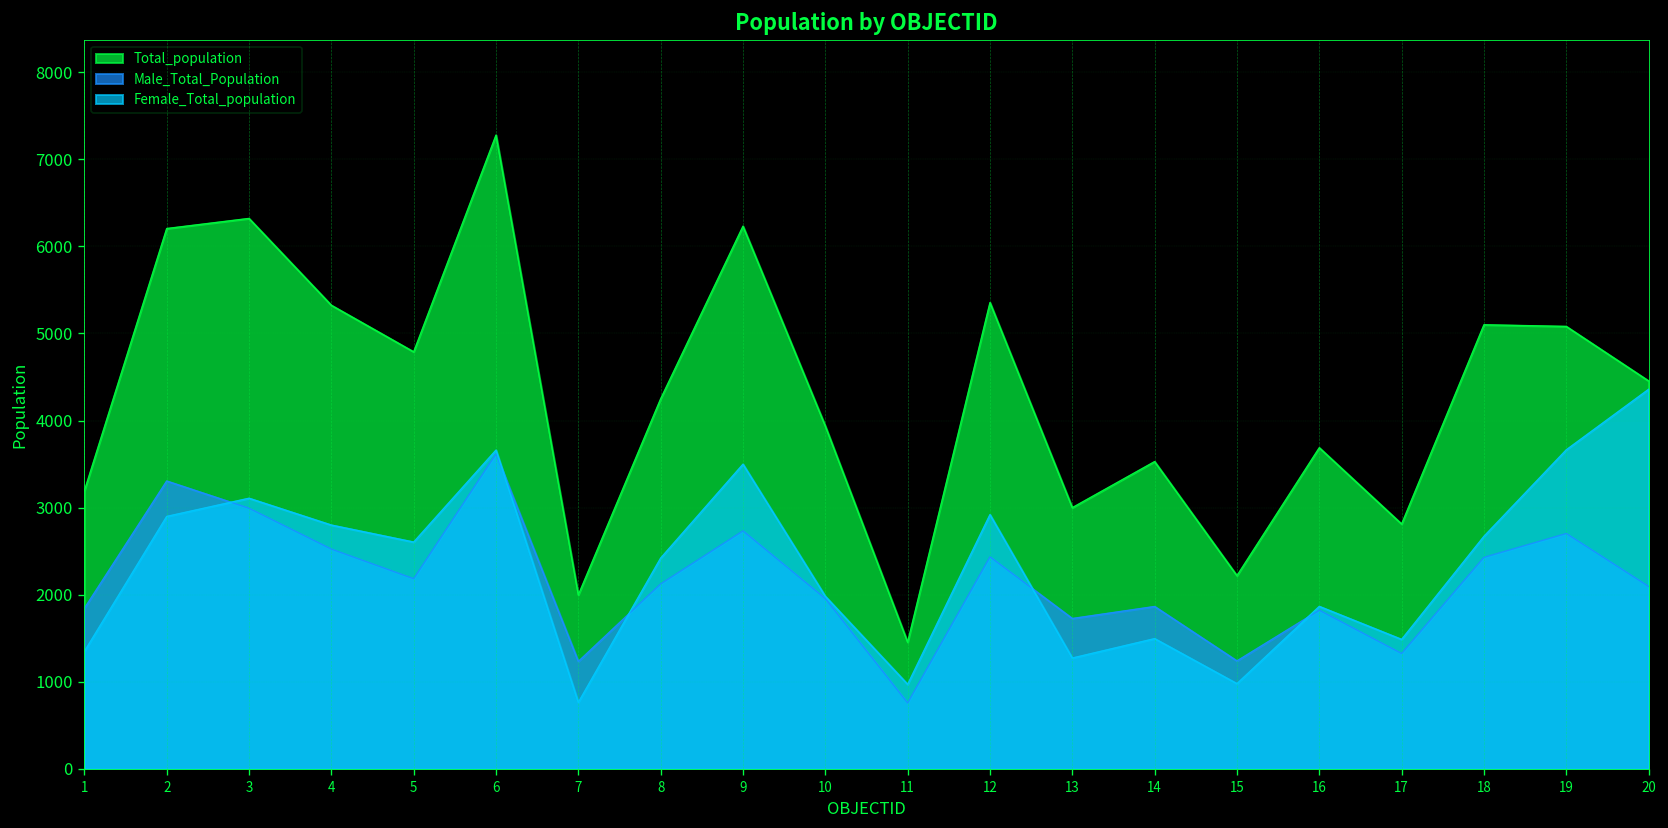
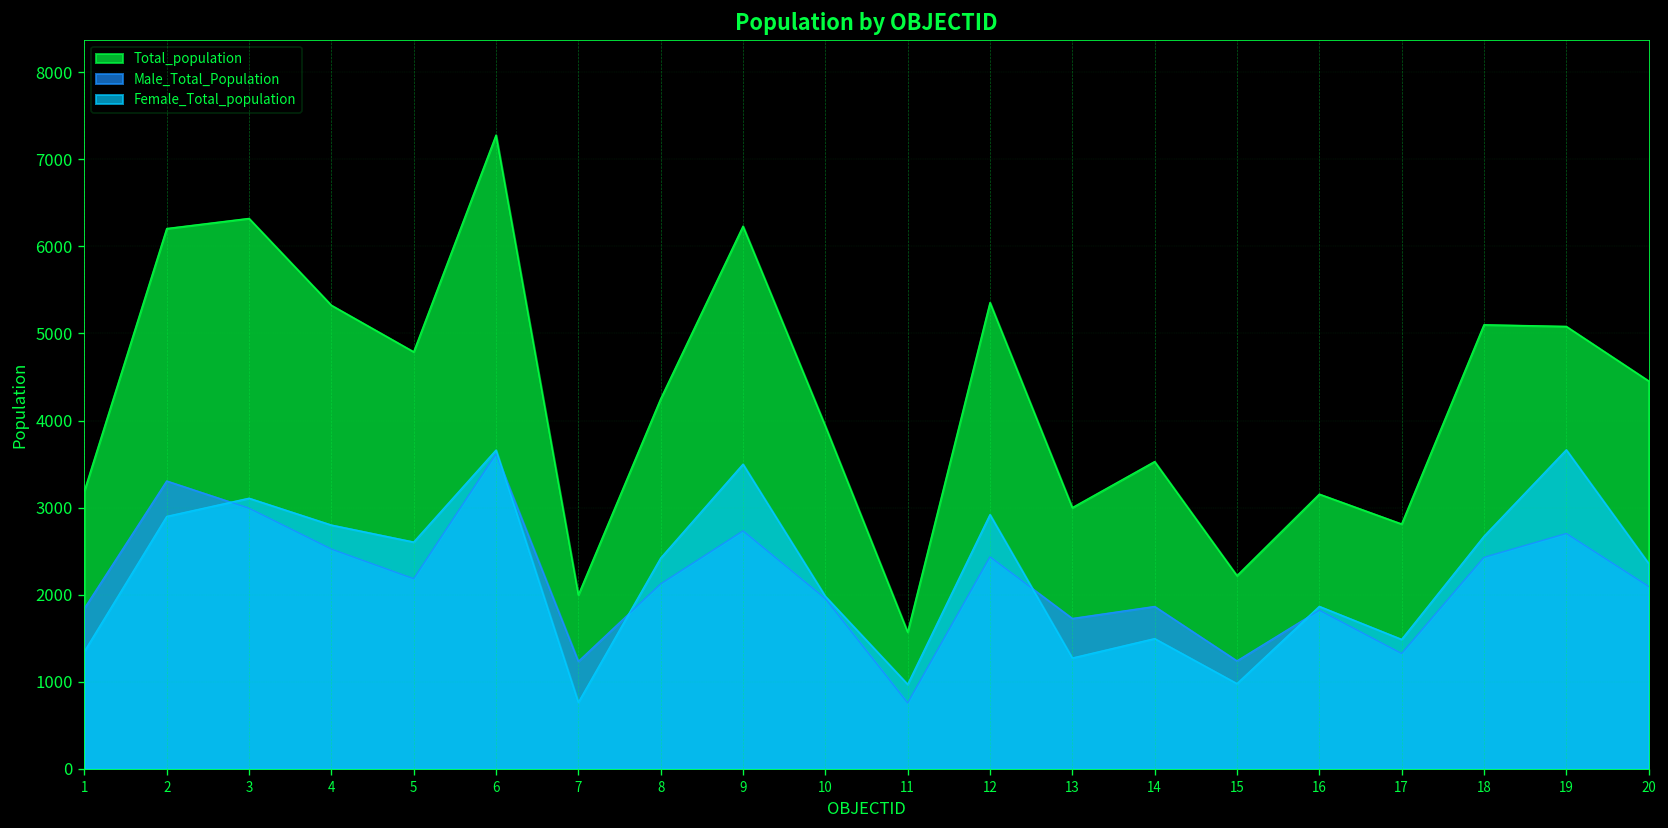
Total_population, 11: 1500 -> 1600
Total_population, 16: 3700 -> 3200
Female_Total_population, 20: 4400 -> 2400
